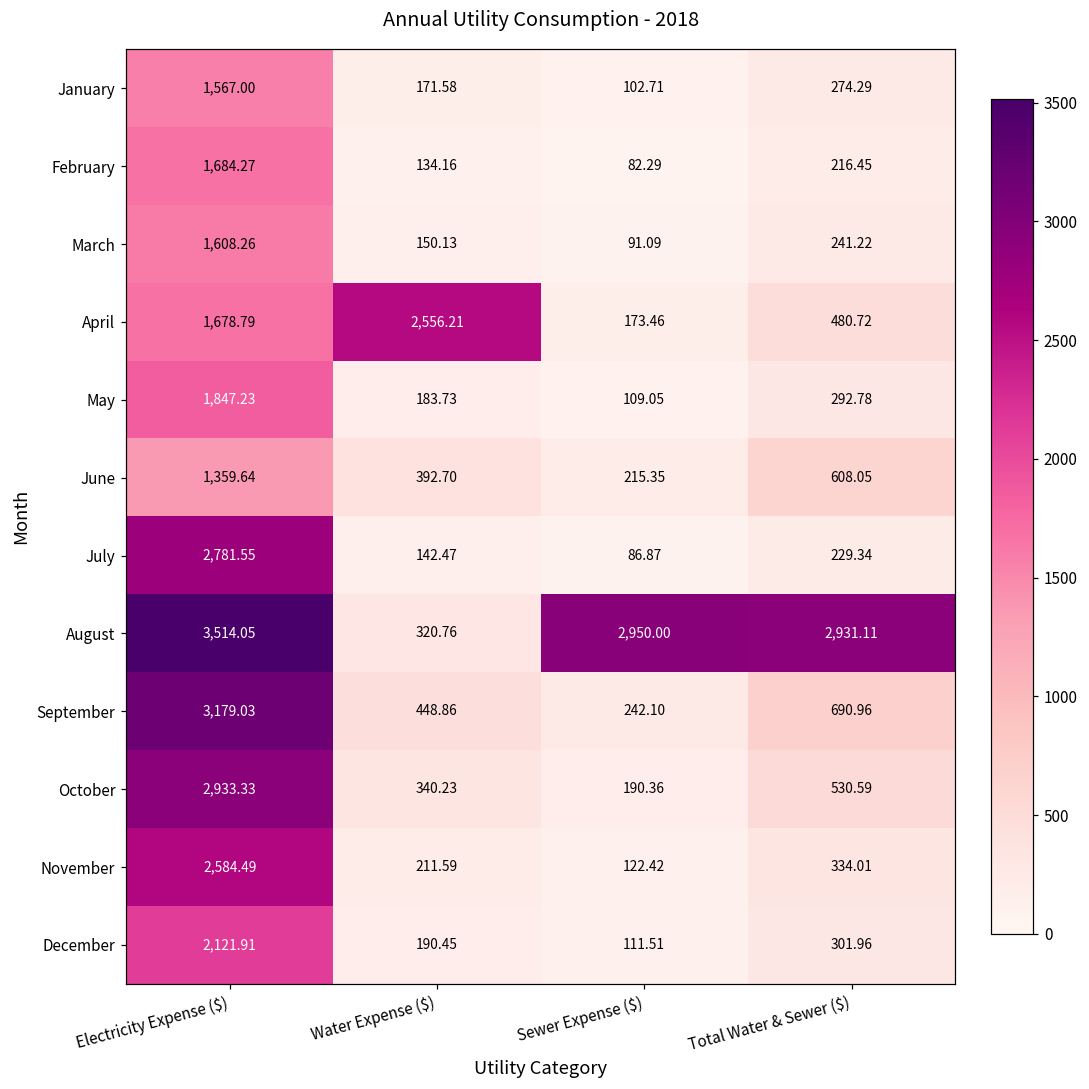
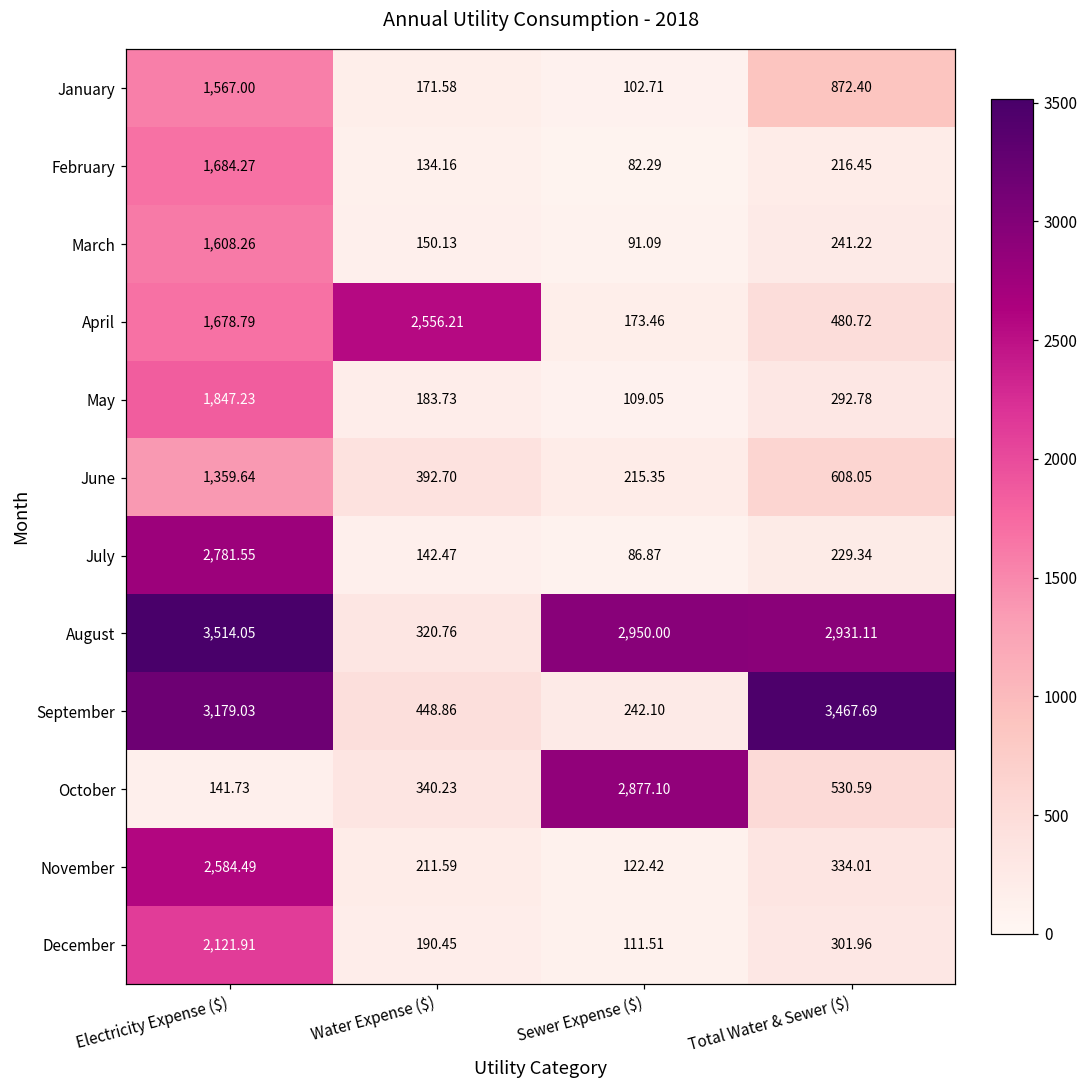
January, Total Water & Sewer ($): 274.29 -> 872.40
September, Total Water & Sewer ($): 690.96 -> 3,467.69
October, Electricity Expense ($): 2,933.33 -> 141.73
October, Sewer Expense ($): 190.36 -> 2,877.10
